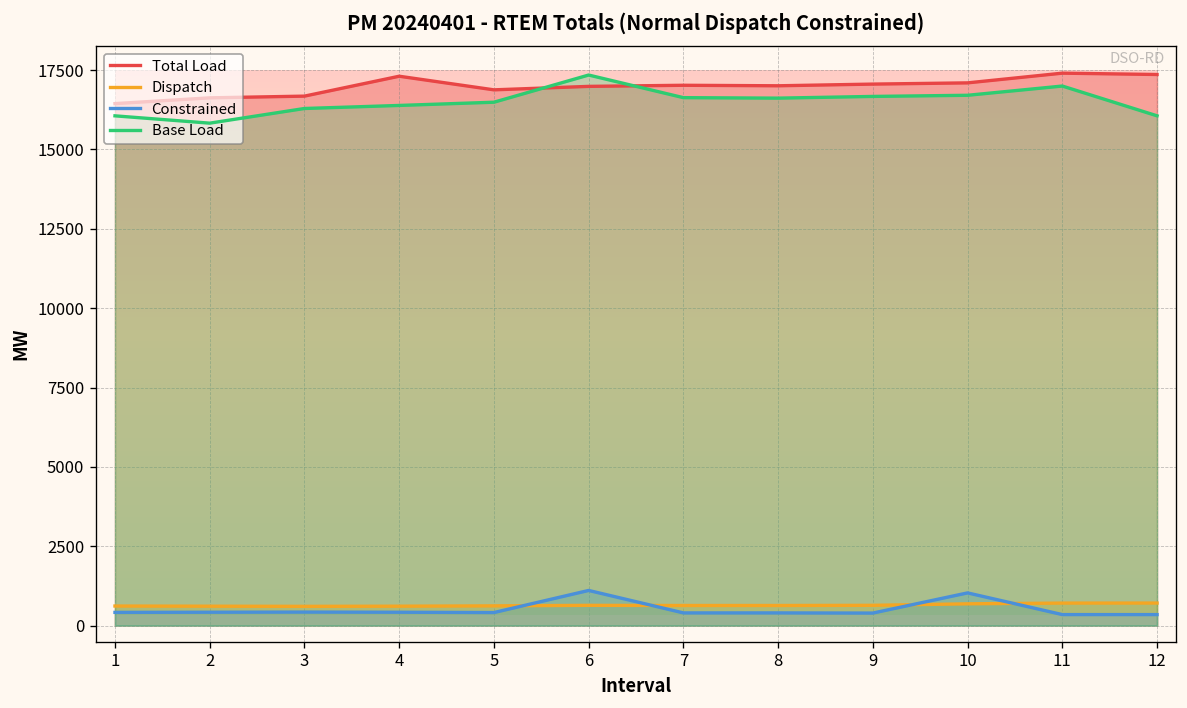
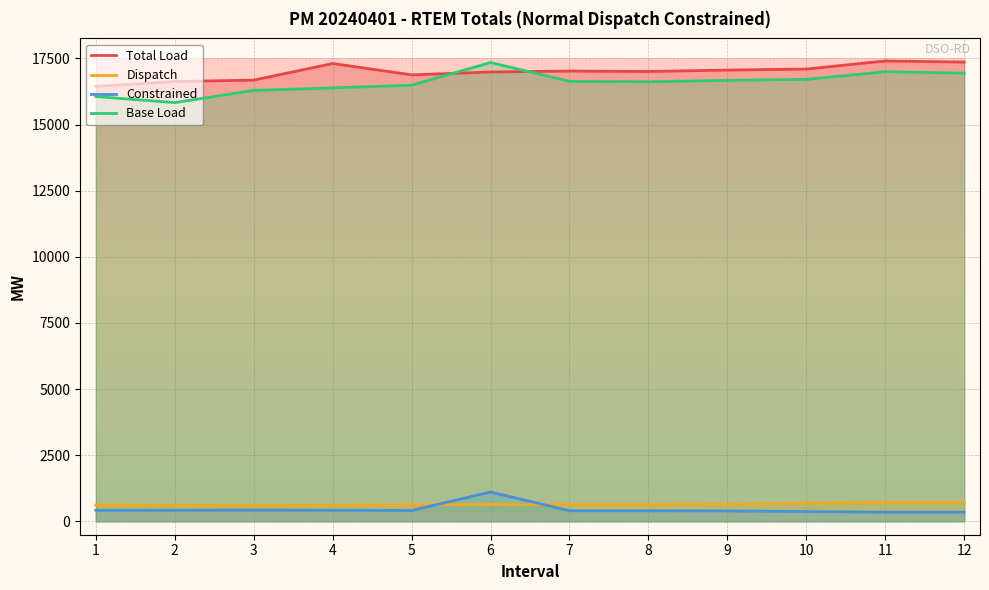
Constrained, 10: 1000 -> 400
Base Load, 12: 16100 -> 16900
